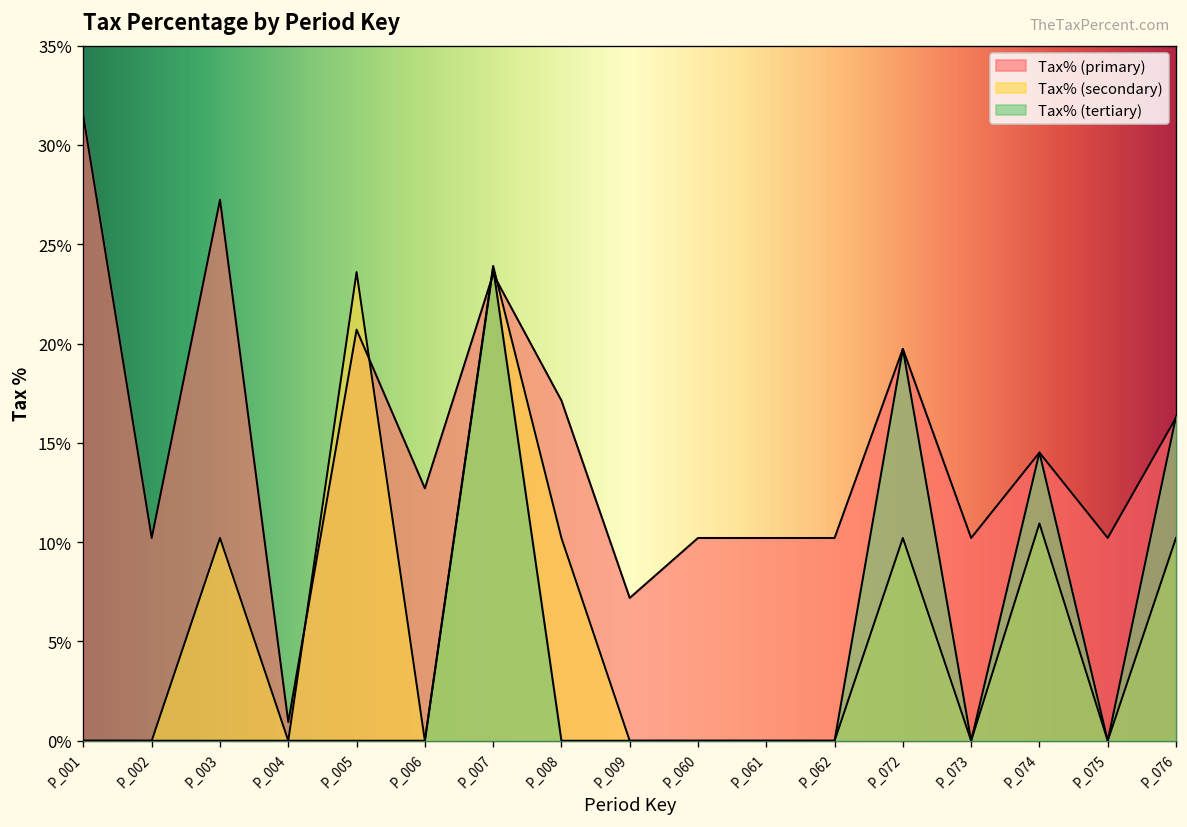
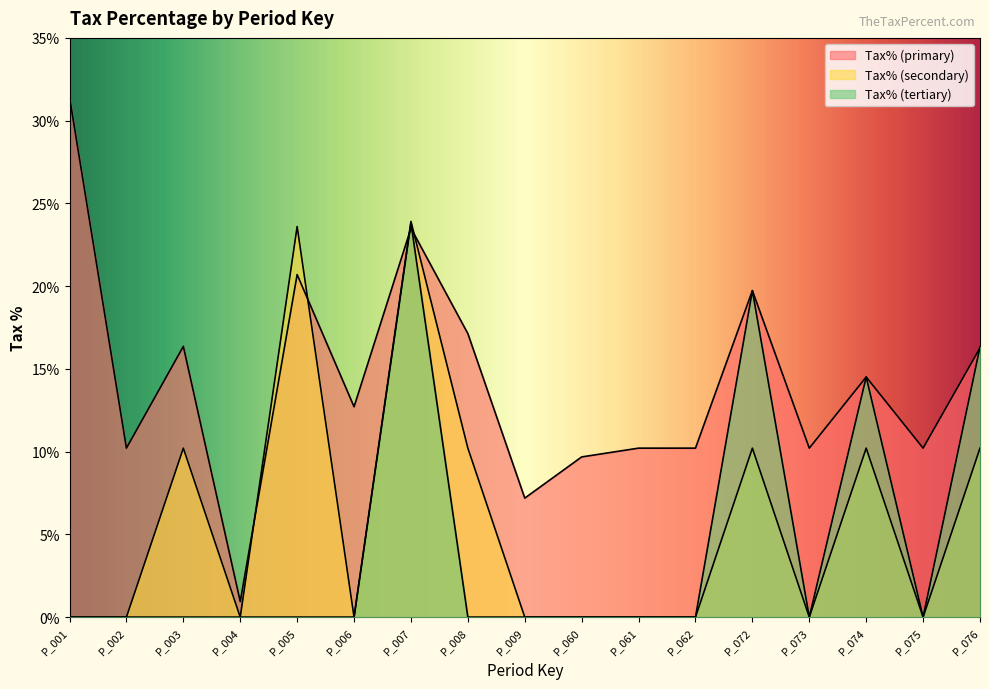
Tax% (primary), P_003: 27.2% -> 16.4%
Tax% (primary), P_060: 10.2% -> 9.7%
Tax% (secondary), P_074: 10.9% -> 10.2%
